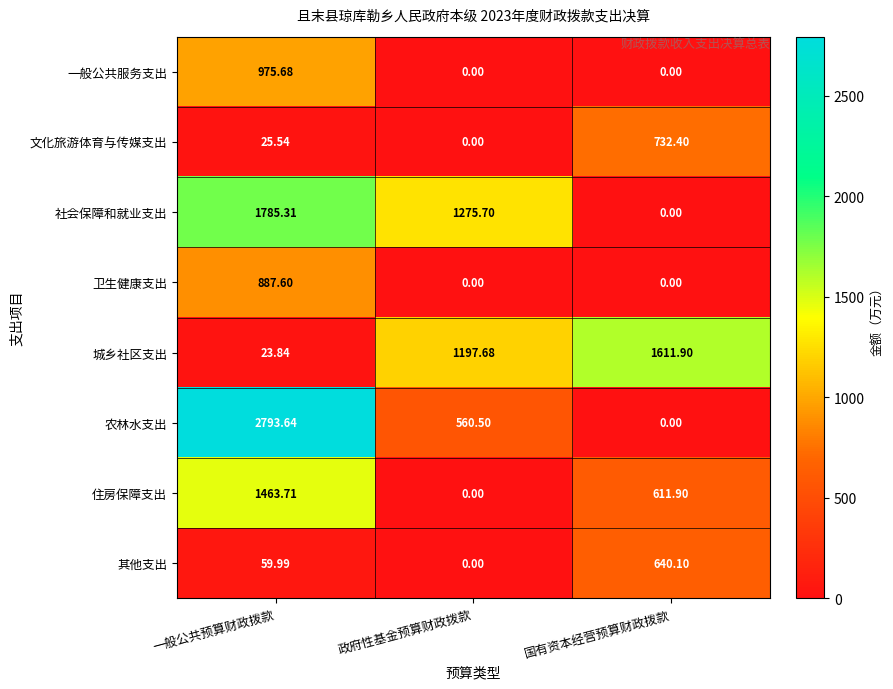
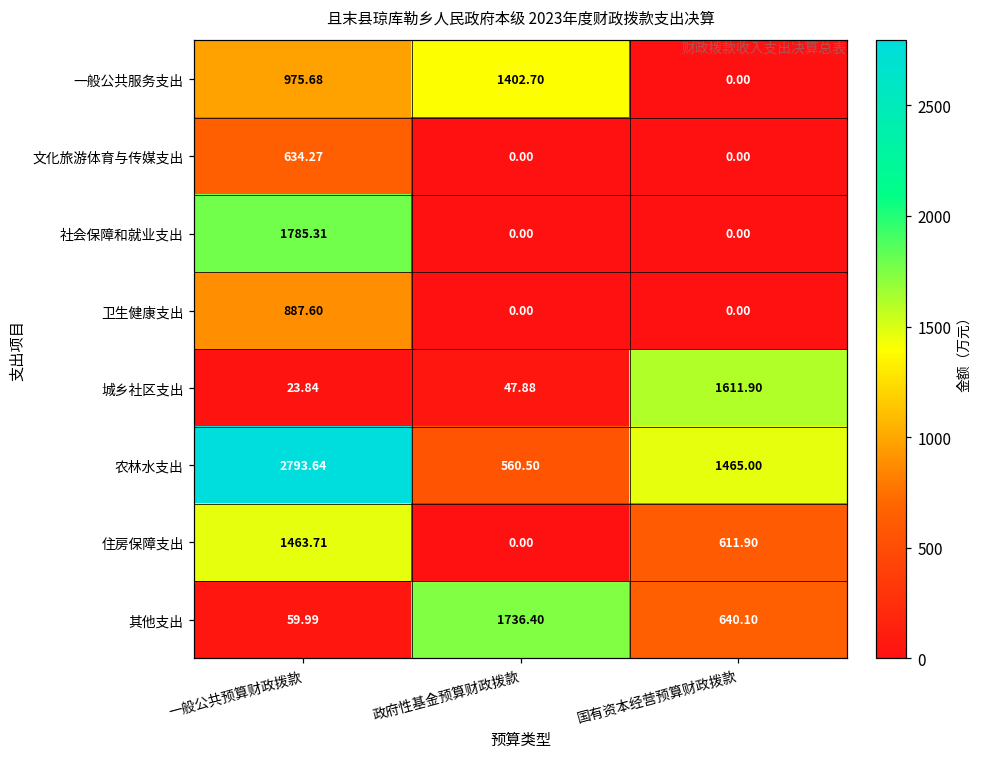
一般公共服务支出, 政府性基金预算财政拨款: 0.00 -> 1402.70
文化旅游体育与传媒支出, 一般公共预算财政拨款: 25.54 -> 634.27
文化旅游体育与传媒支出, 国有资本经营预算财政拨款: 732.40 -> 0.00
社会保障和就业支出, 政府性基金预算财政拨款: 1275.70 -> 0.00
城乡社区支出, 政府性基金预算财政拨款: 1197.68 -> 47.88
农林水支出, 国有资本经营预算财政拨款: 0.00 -> 1465.00
其他支出, 政府性基金预算财政拨款: 0.00 -> 1736.40
